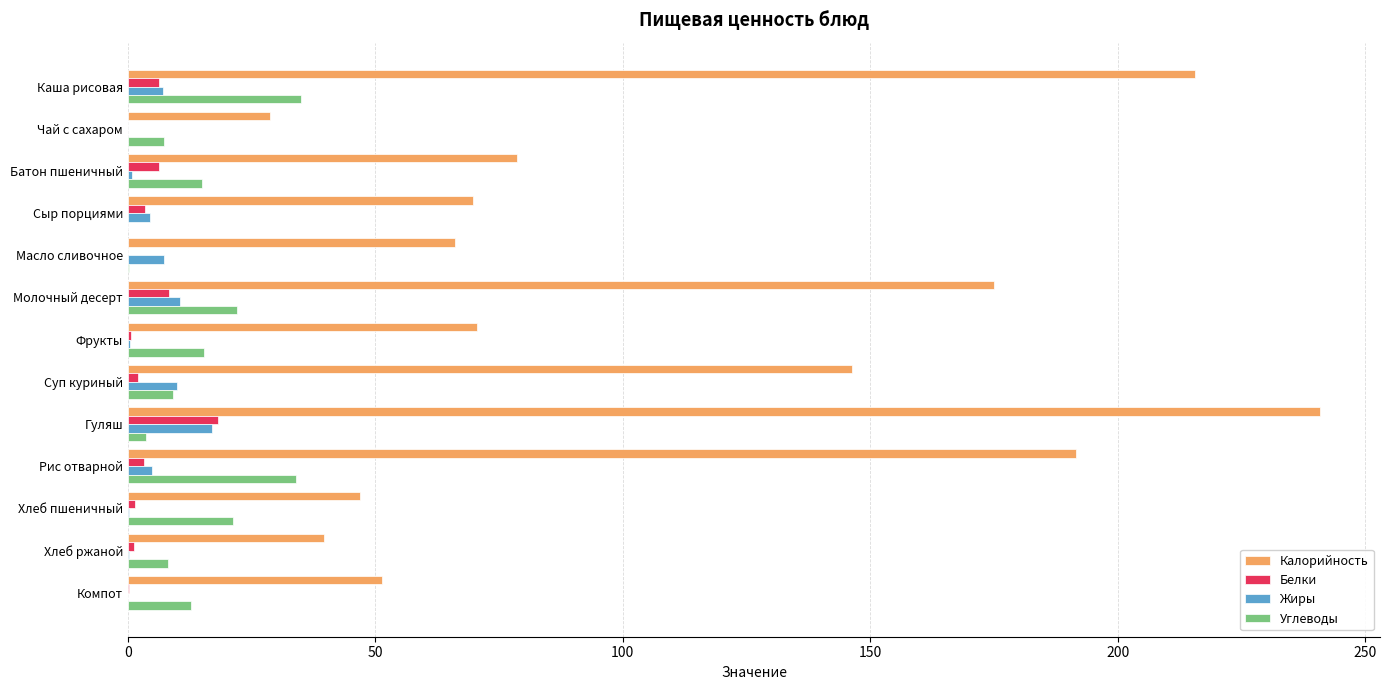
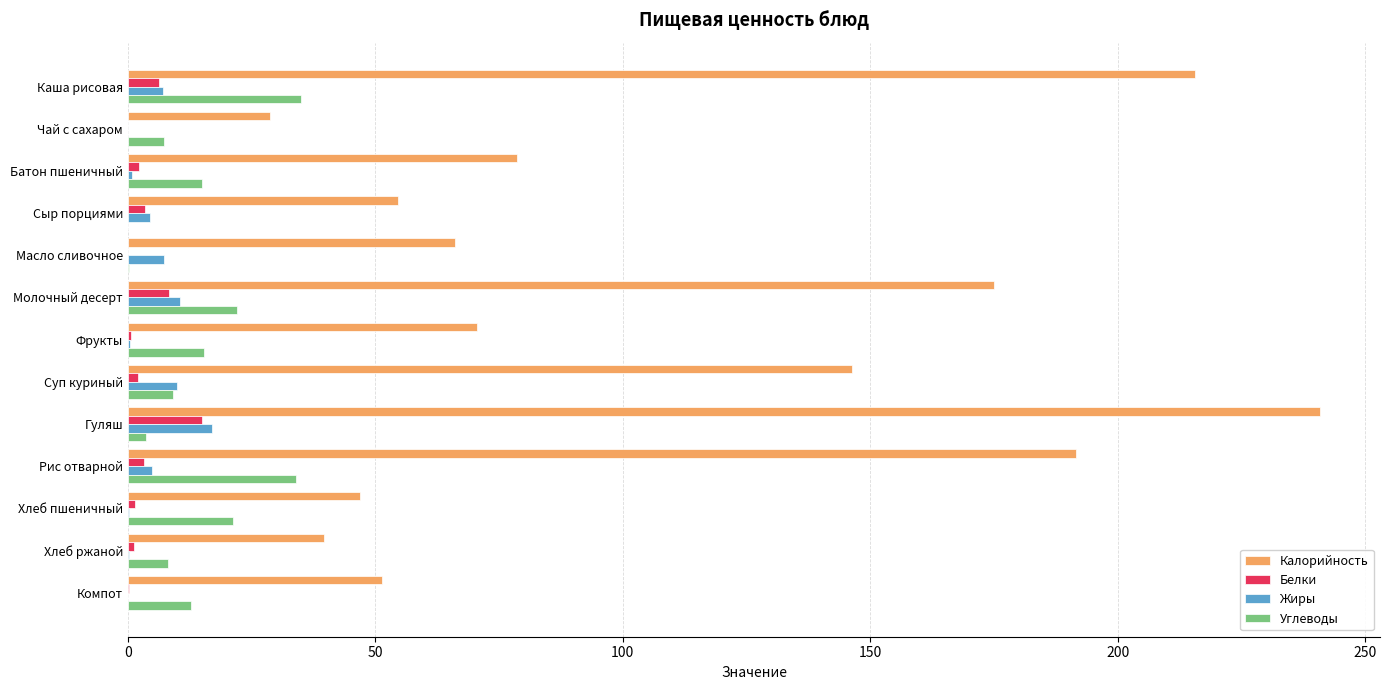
Белки, Батон пшеничный: 6 -> 2
Калорийность, Сыр порциями: 70 -> 55
Белки, Гуляш: 18 -> 15
